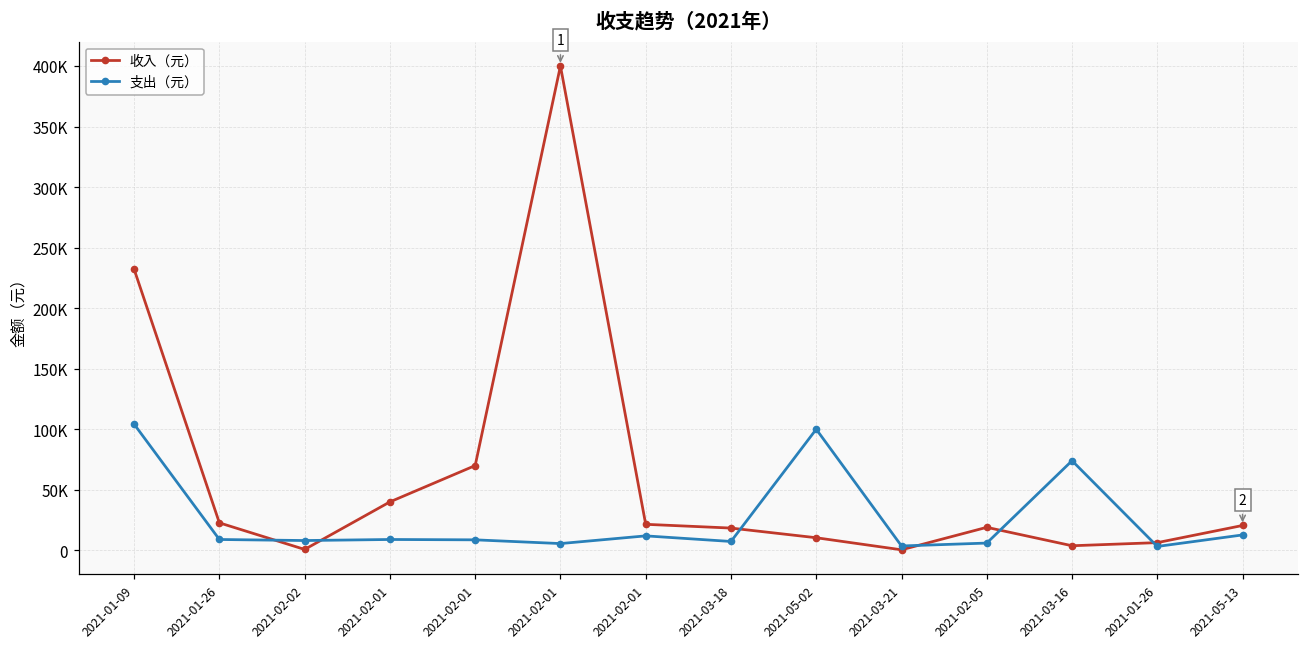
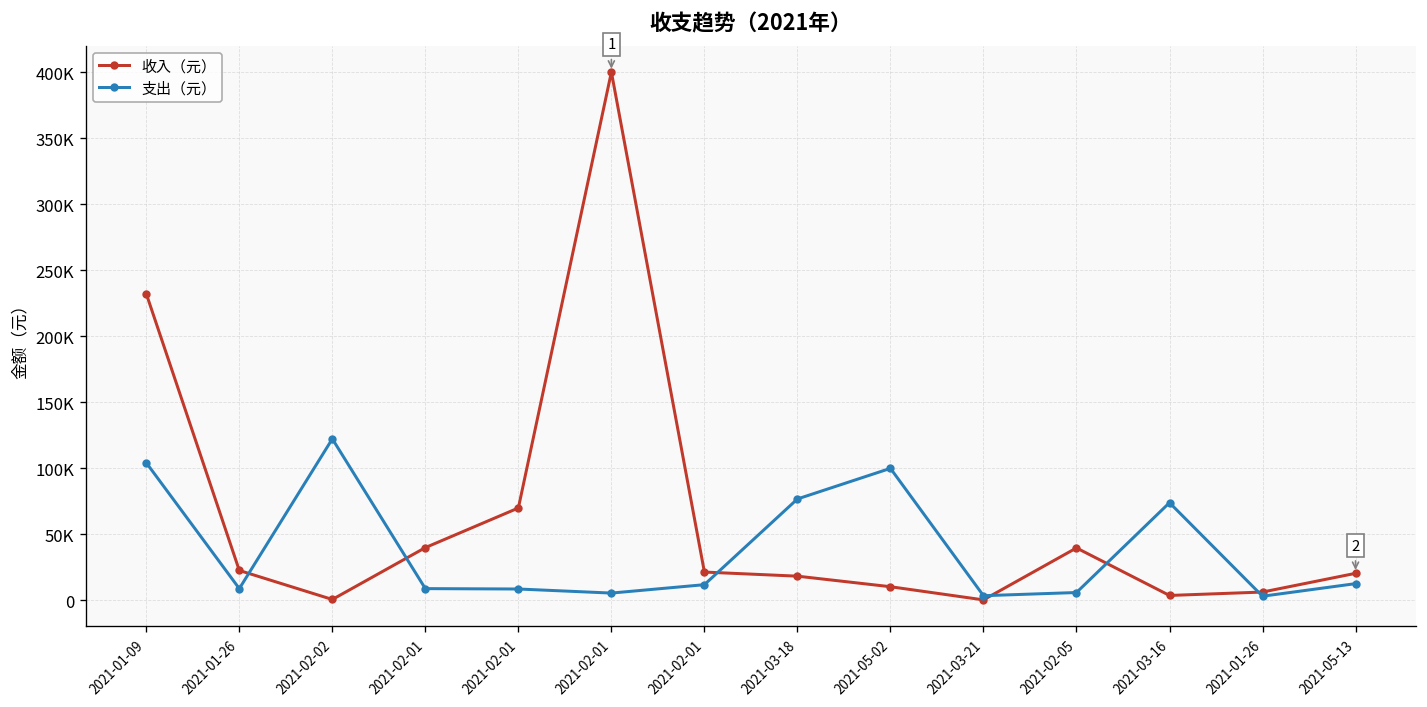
支出（元）, 2021-02-02: 8000 -> 122000
支出（元）, 2021-03-18: 7000 -> 77000
收入（元）, 2021-02-05: 19000 -> 40000
